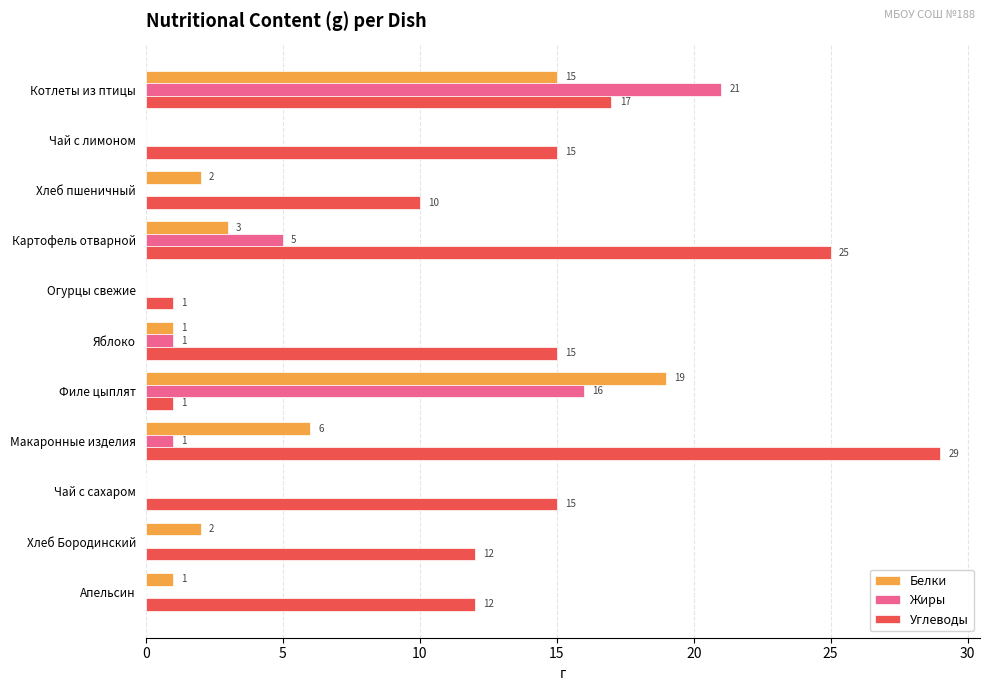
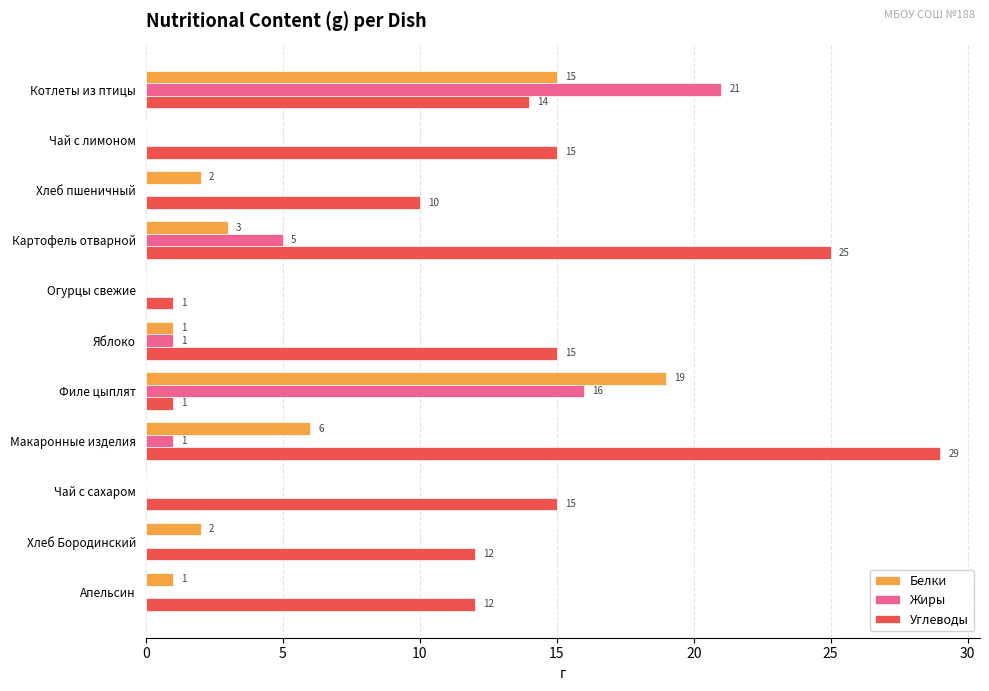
Углеводы, Котлеты из птицы: 17 -> 14
